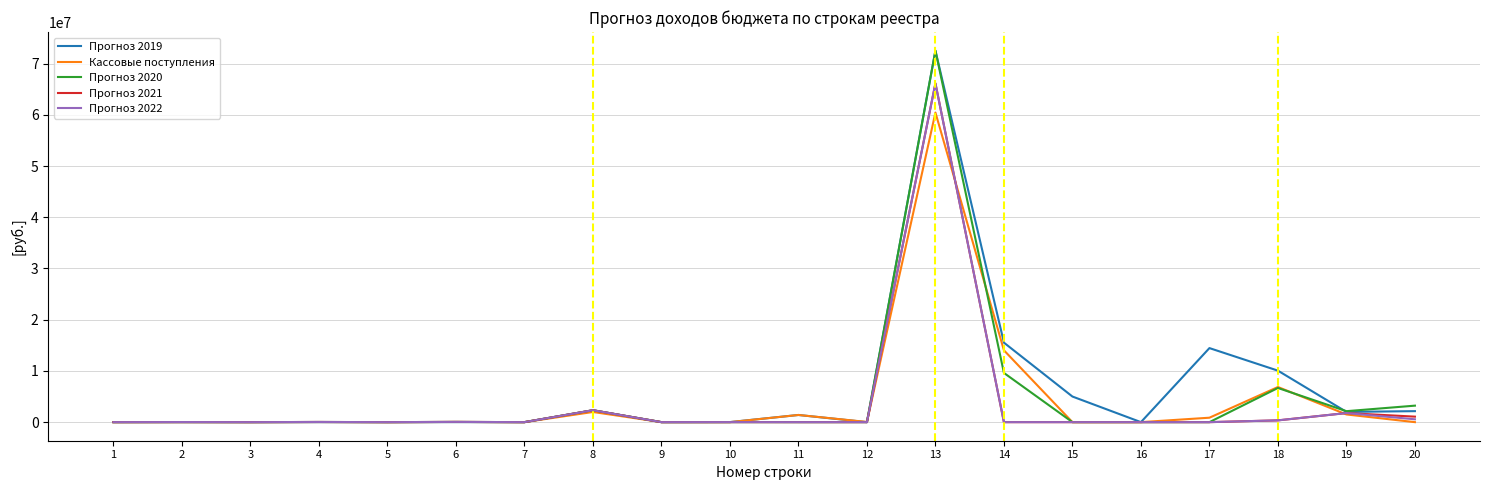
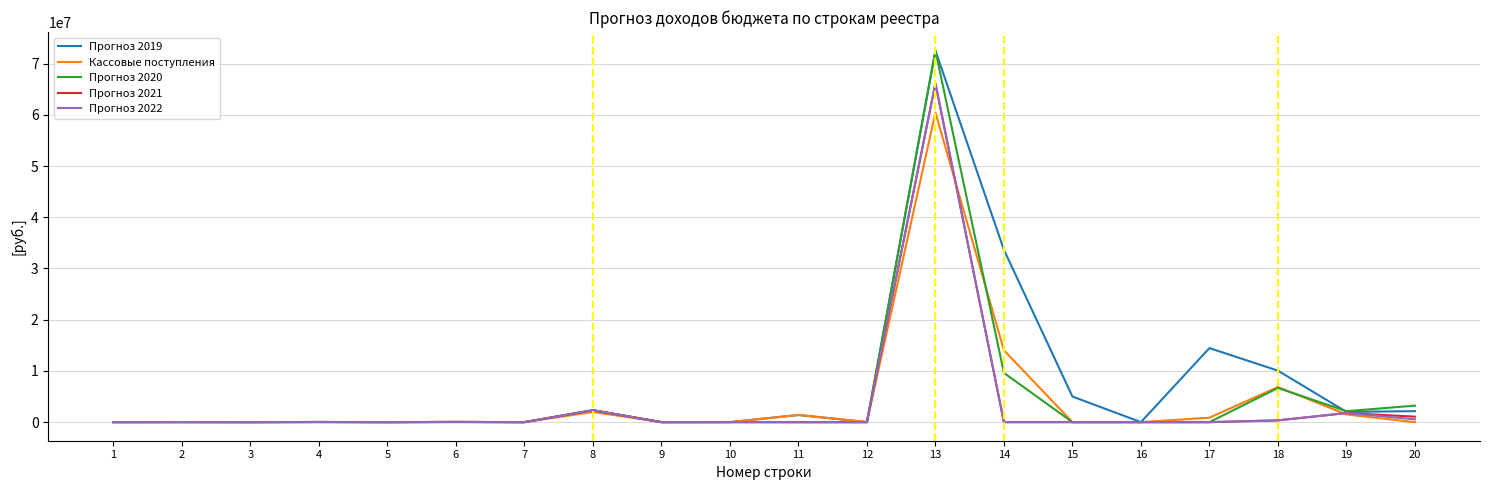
Прогноз 2019, 14: 16000000 -> 34000000
